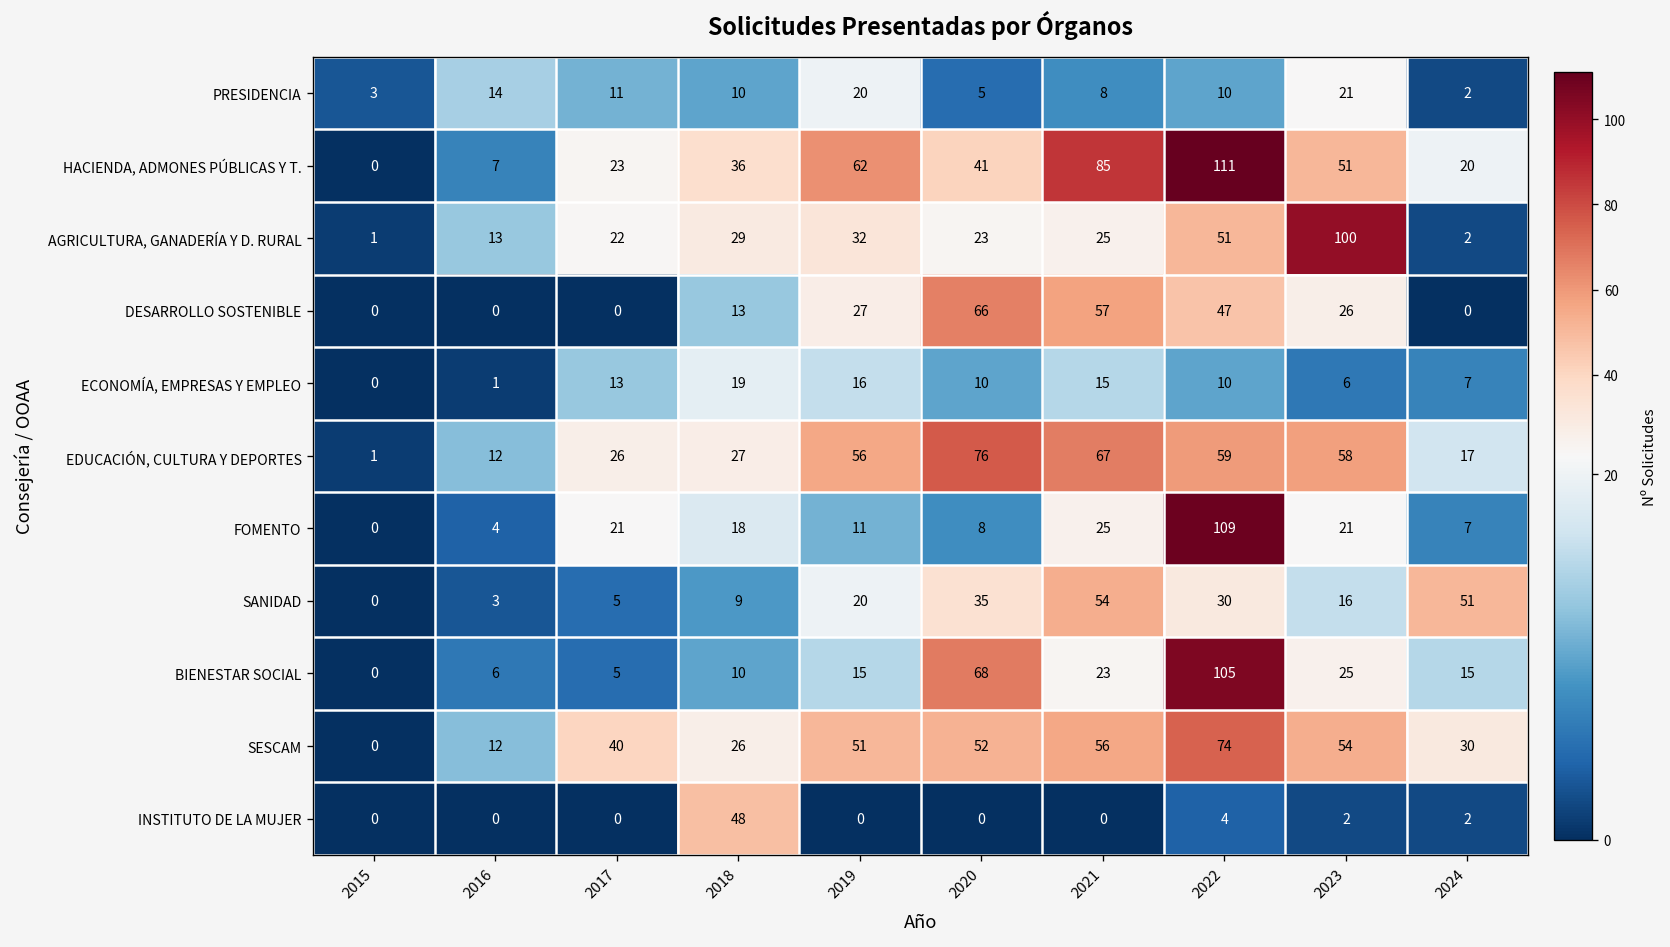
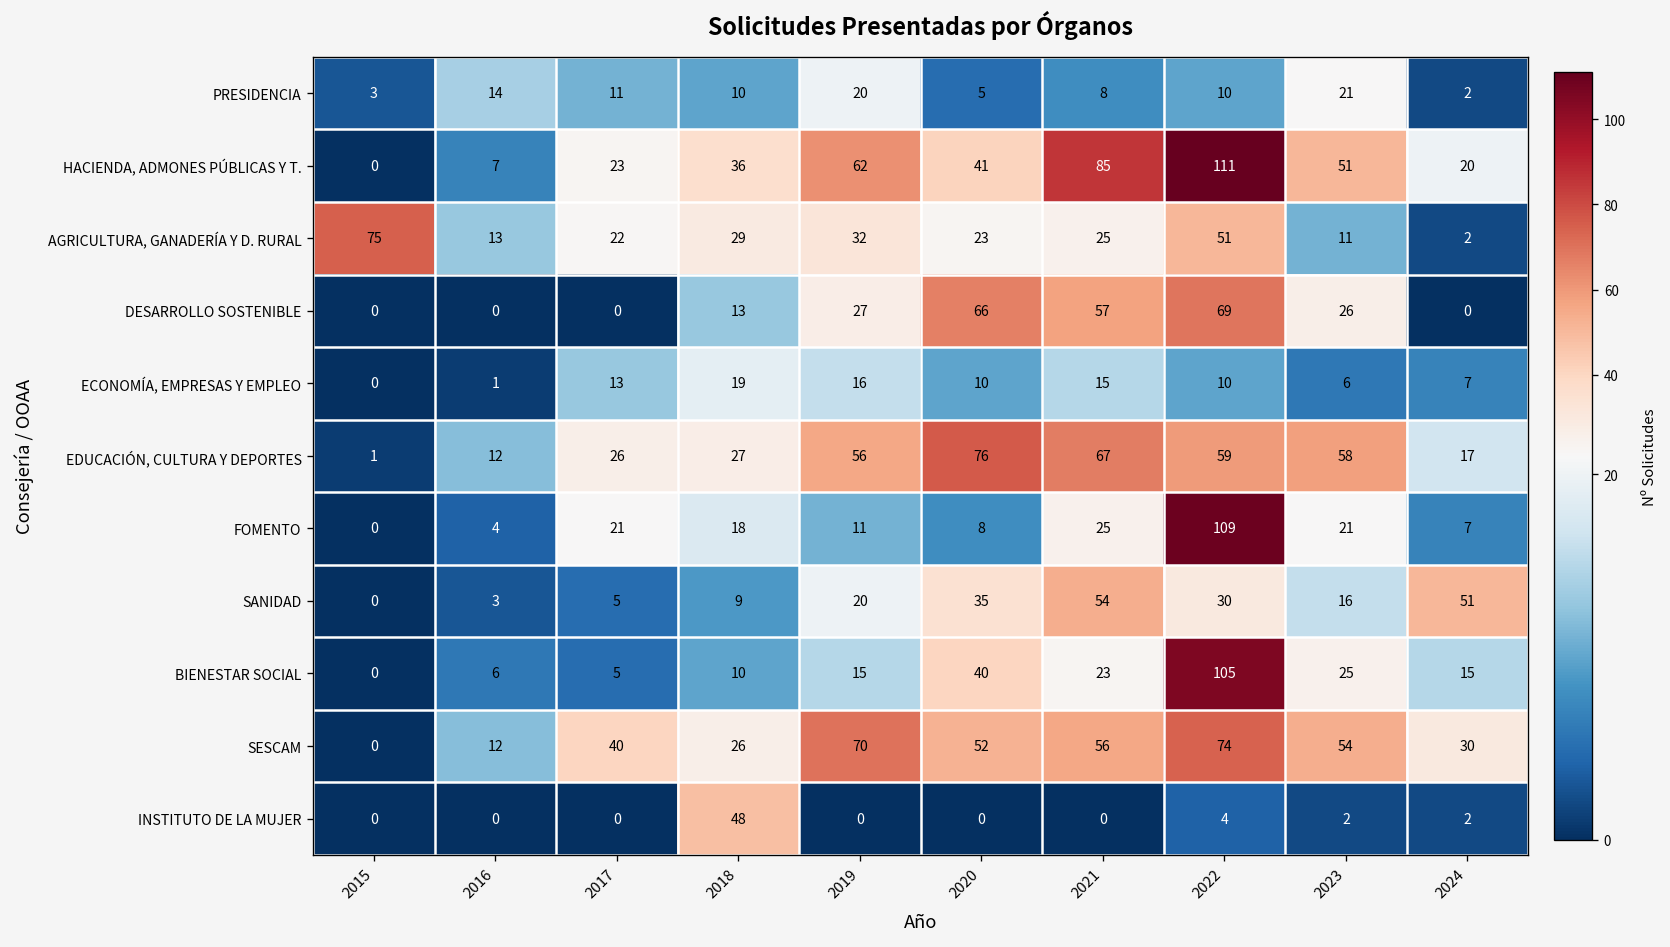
AGRICULTURA, GANADERÍA Y D. RURAL, 2015: 1 -> 75
AGRICULTURA, GANADERÍA Y D. RURAL, 2023: 100 -> 11
DESARROLLO SOSTENIBLE, 2022: 47 -> 69
BIENESTAR SOCIAL, 2020: 68 -> 40
SESCAM, 2019: 51 -> 70
